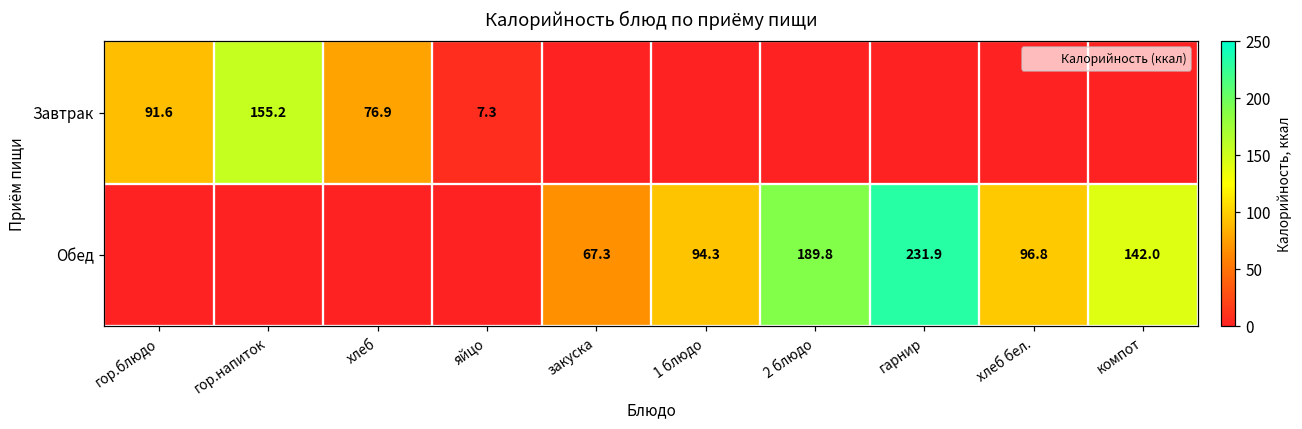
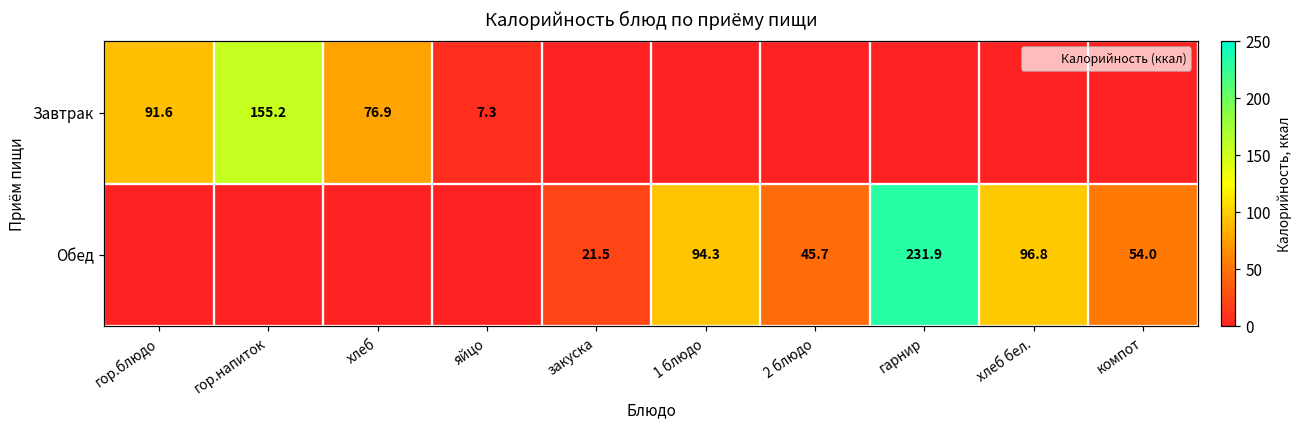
Обед, закуска: 67.3 -> 21.5
Обед, 2 блюдо: 189.8 -> 45.7
Обед, компот: 142.0 -> 54.0
